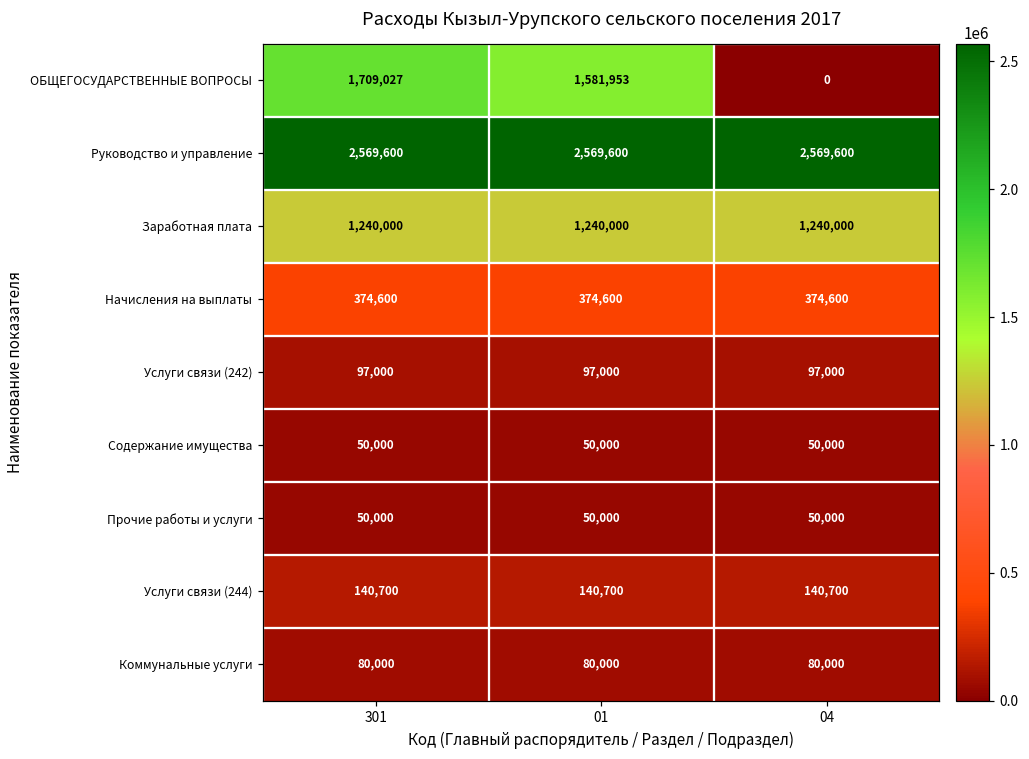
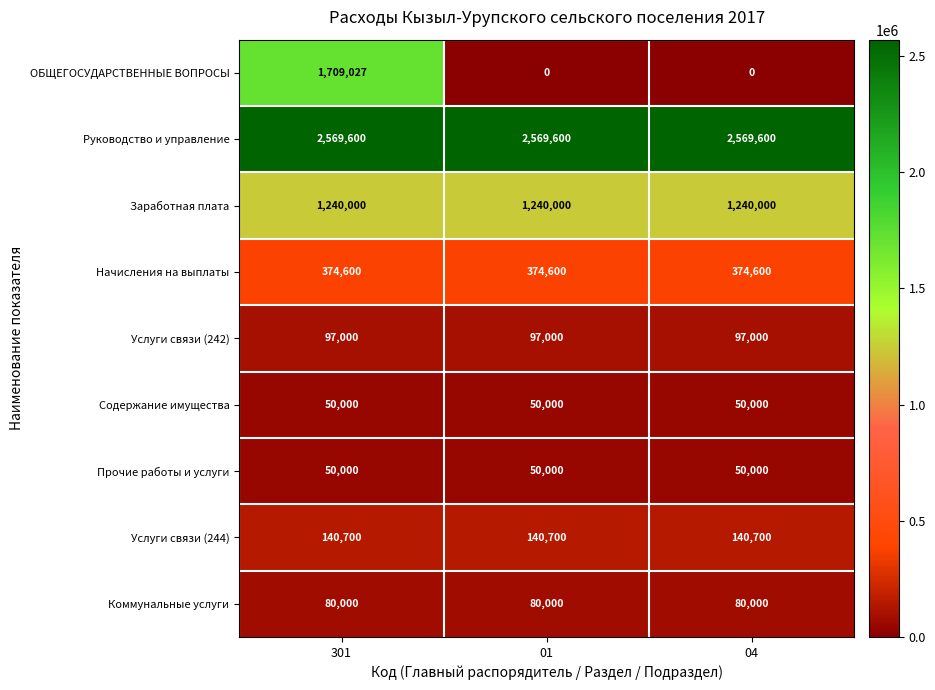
ОБЩЕГОСУДАРСТВЕННЫЕ ВОПРОСЫ, 01: 1,581,953 -> 0
